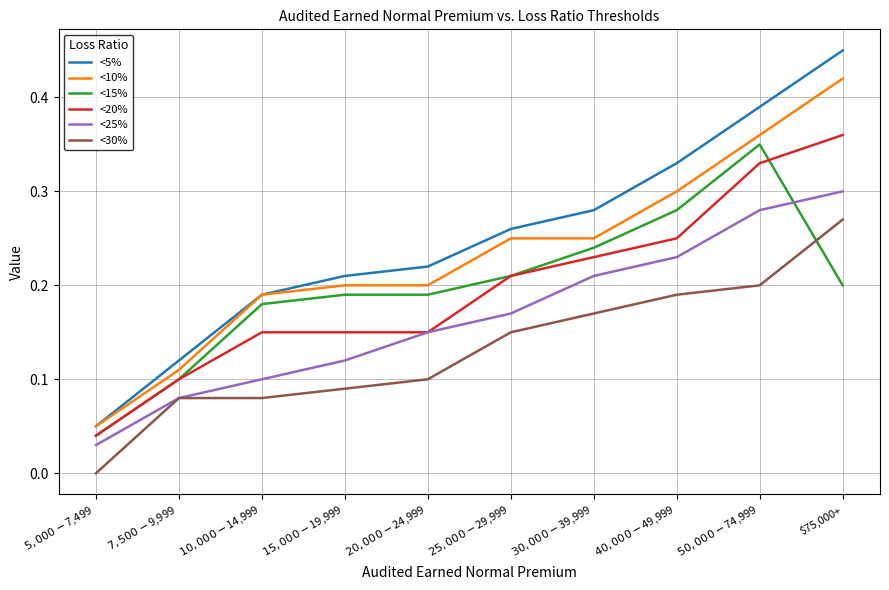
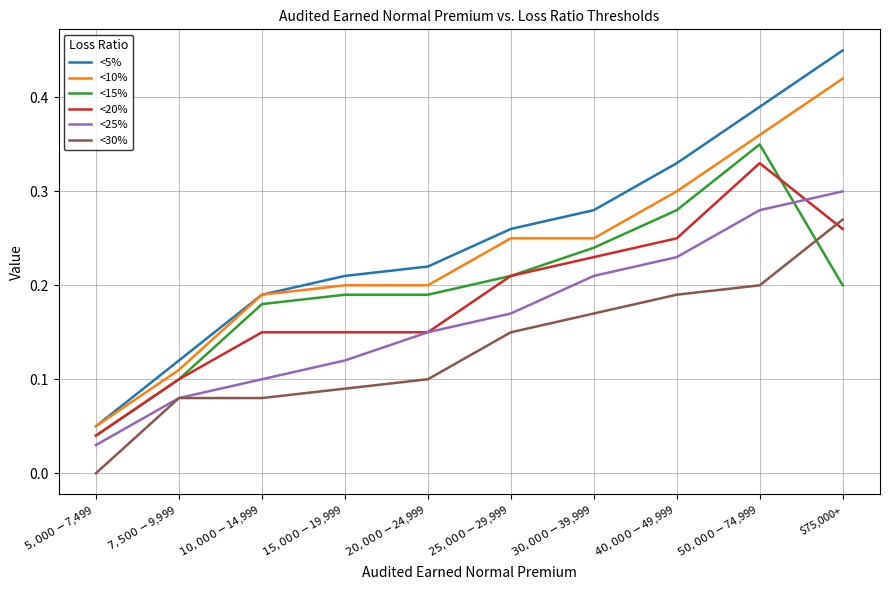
<20%, $75,000+: 0.36 -> 0.26
